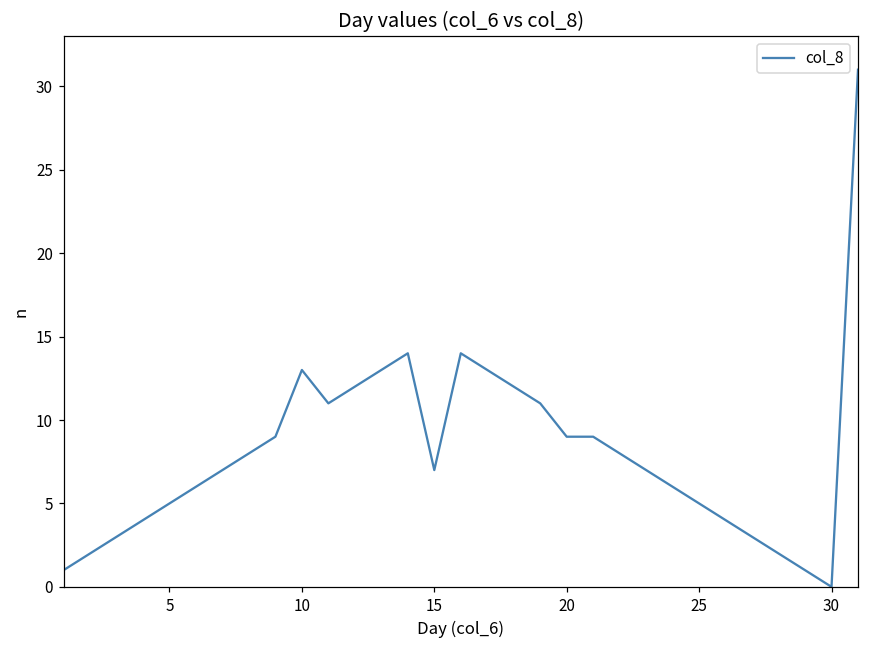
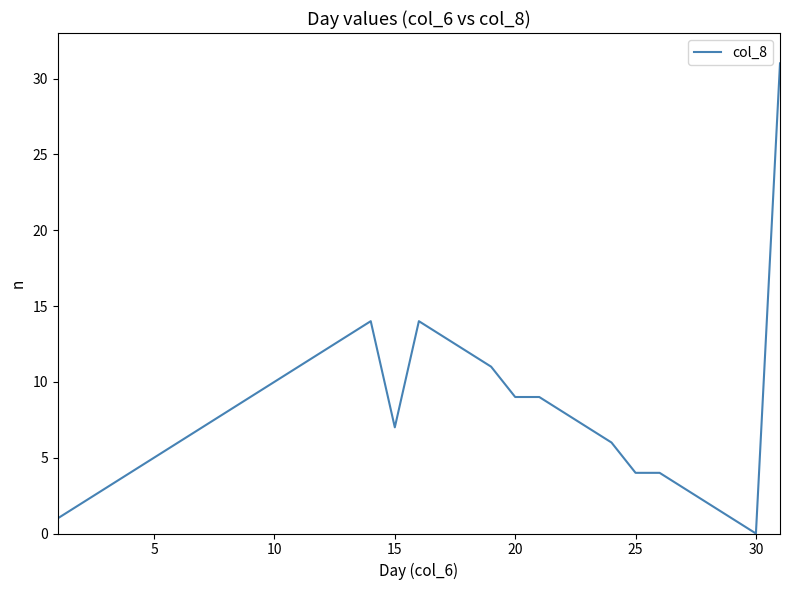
10: 13 -> 10
25: 5 -> 4
